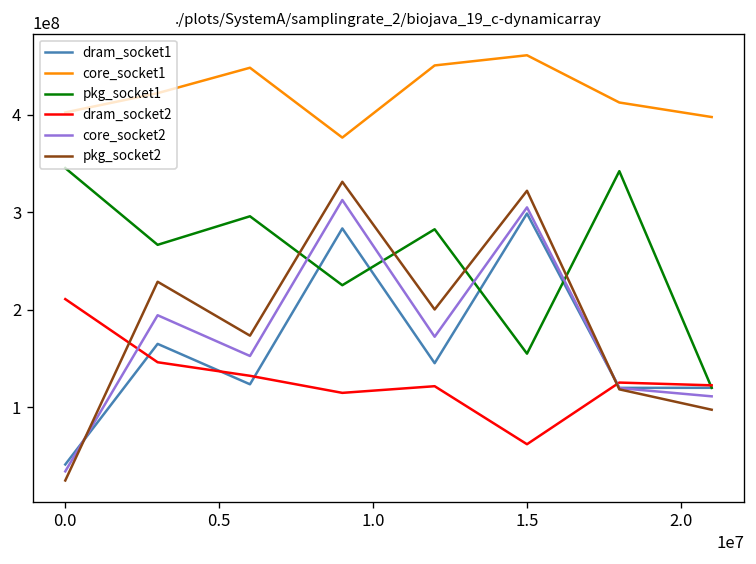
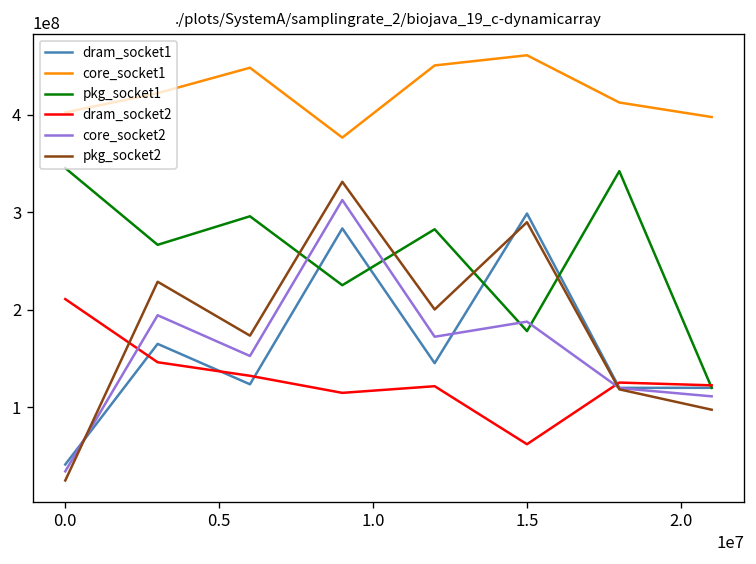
pkg_socket1, 1.5: 160000000 -> 180000000
core_socket2, 1.5: 300000000 -> 190000000
pkg_socket2, 1.5: 320000000 -> 290000000
